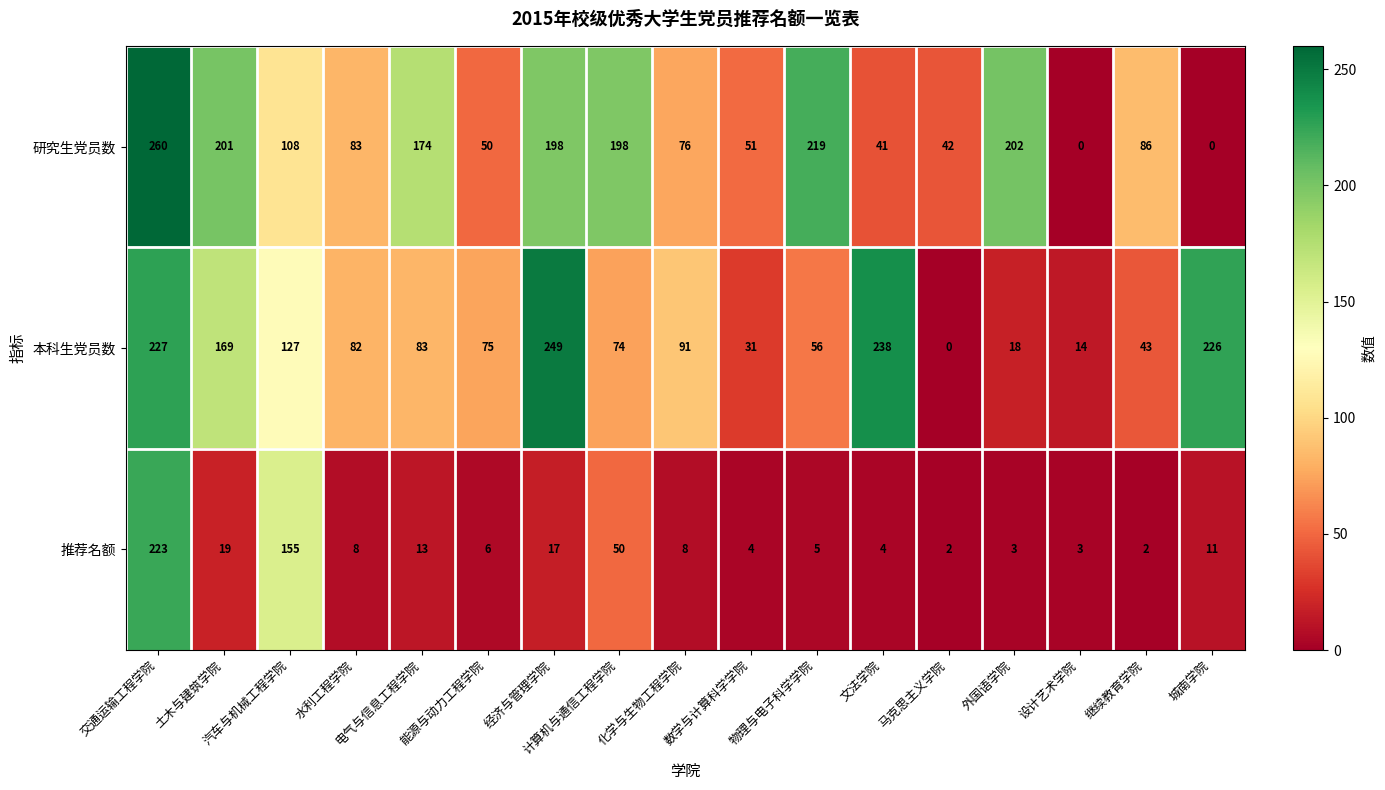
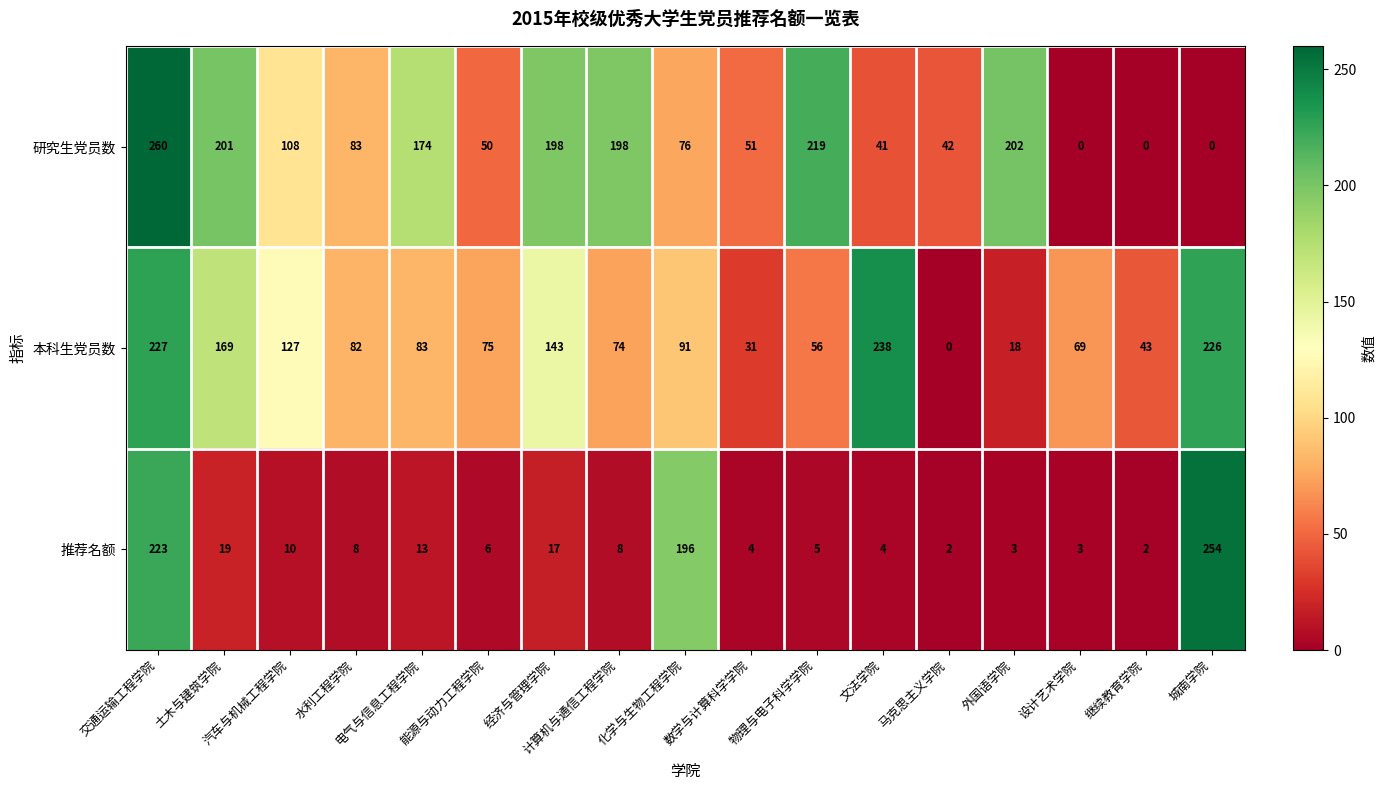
研究生党员数, 继续教育学院: 86 -> 0
本科生党员数, 经济与管理学院: 249 -> 143
本科生党员数, 设计艺术学院: 14 -> 69
推荐名额, 汽车与机械工程学院: 155 -> 10
推荐名额, 计算机与通信工程学院: 50 -> 8
推荐名额, 化学与生物工程学院: 8 -> 196
推荐名额, 城南学院: 11 -> 254
